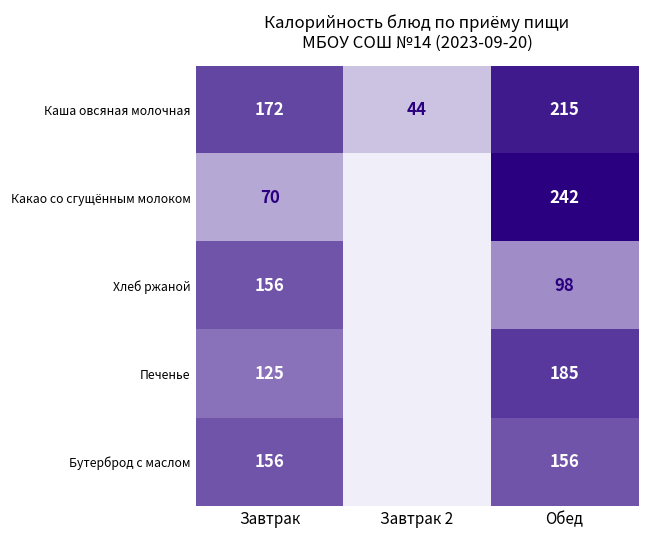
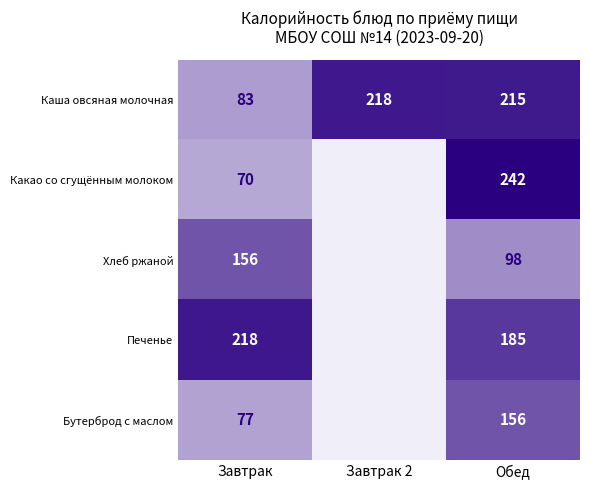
Каша овсяная молочная, Завтрак: 172 -> 83
Каша овсяная молочная, Завтрак 2: 44 -> 218
Печенье, Завтрак: 125 -> 218
Бутерброд с маслом, Завтрак: 156 -> 77
